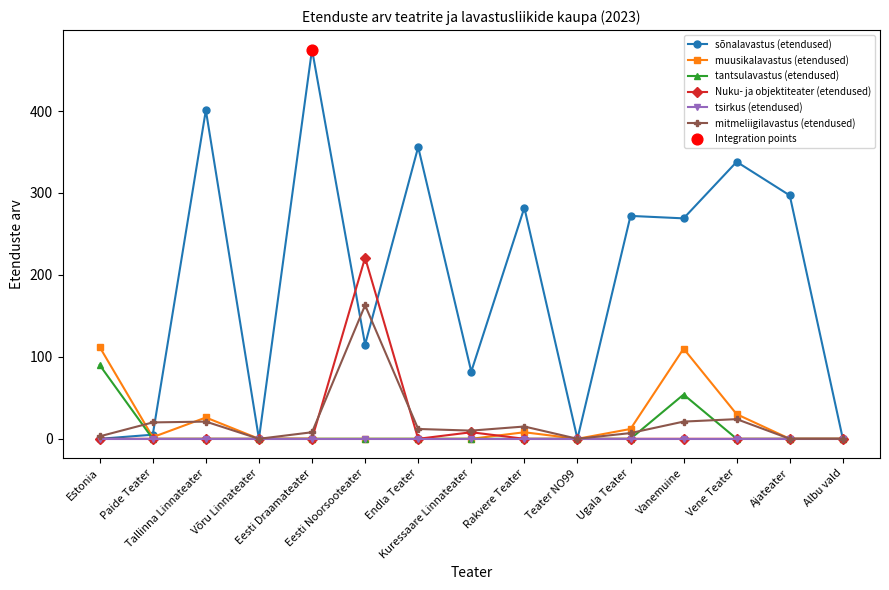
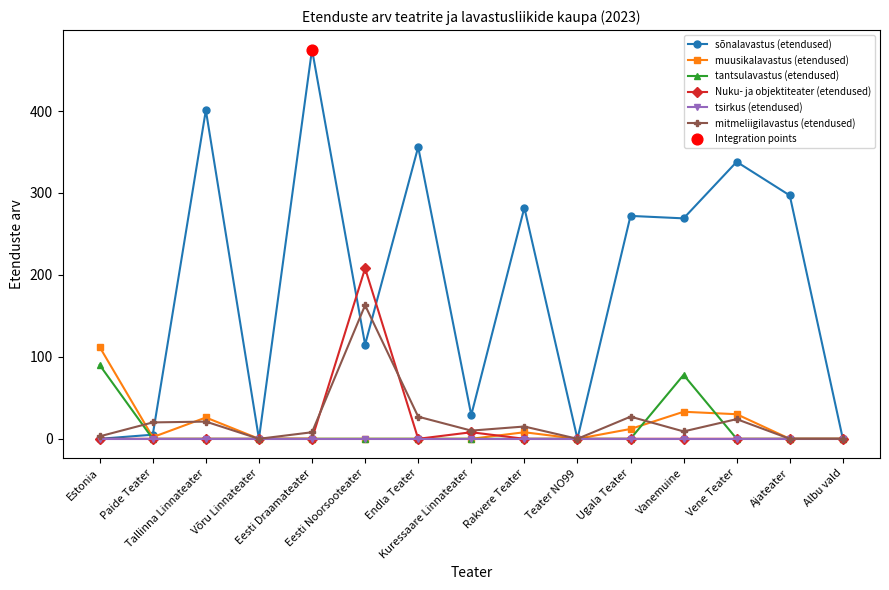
Nuku- ja objektiteater (etendused), Eesti Noorsooteater: 220 -> 210
mitmeliigilavastus (etendused), Endla Teater: 10 -> 30
sõnalavastus (etendused), Kuressaare Linnateater: 80 -> 30
mitmeliigilavastus (etendused), Ugala Teater: 10 -> 30
muusikalavastus (etendused), Vanemuine: 110 -> 30
tantsulavastus (etendused), Vanemuine: 50 -> 80
mitmeliigilavastus (etendused), Vanemuine: 20 -> 10
